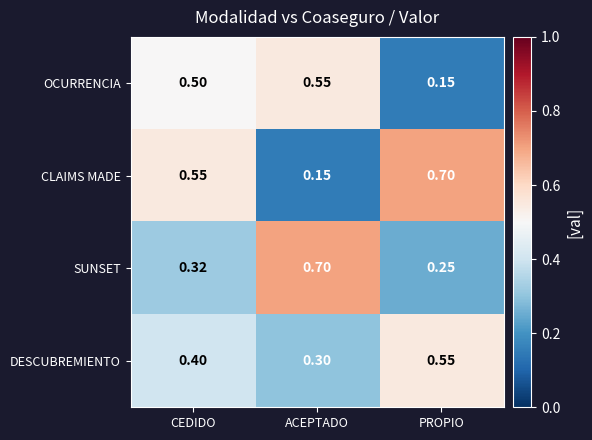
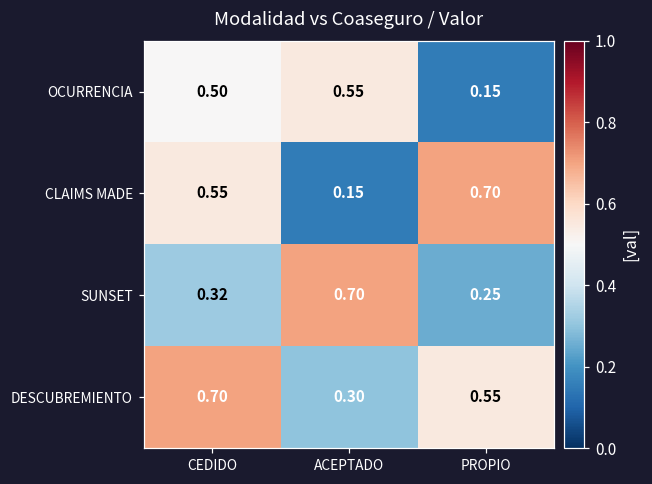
DESCUBREMIENTO, CEDIDO: 0.40 -> 0.70
